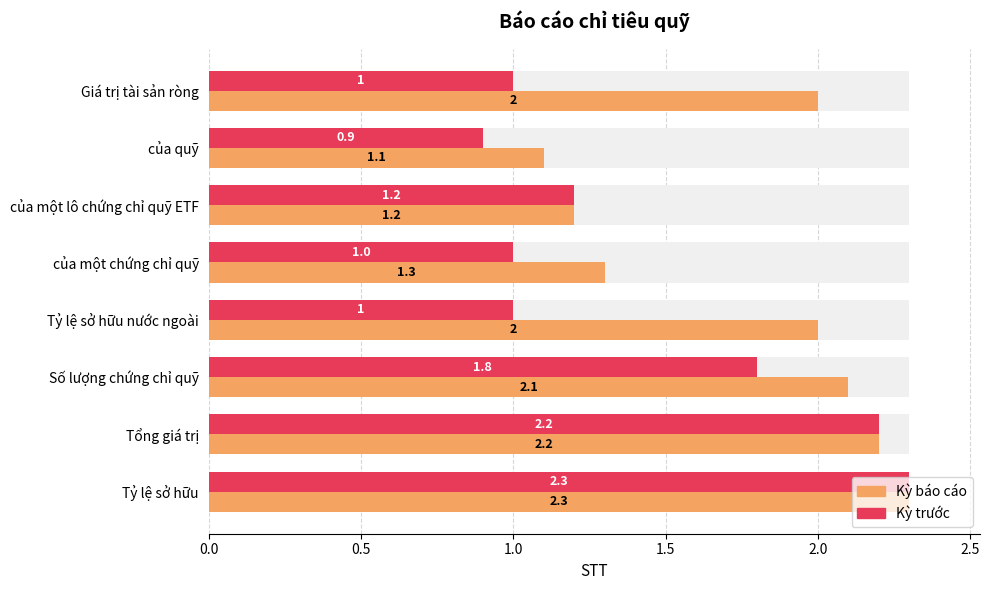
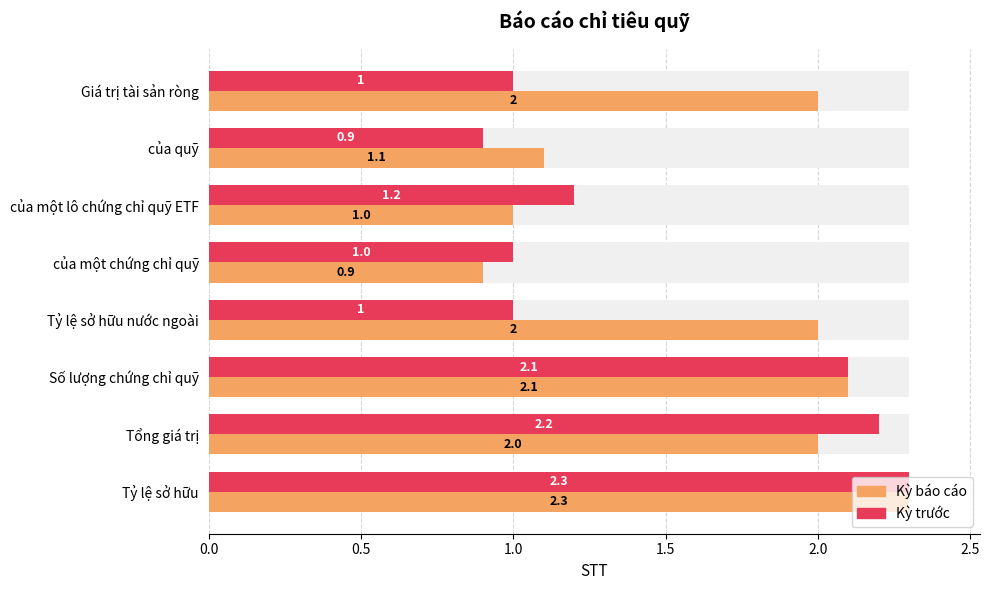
Kỳ báo cáo, của một lô chứng chỉ quỹ ETF: 1.2 -> 1.0
Kỳ báo cáo, của một chứng chỉ quỹ: 1.3 -> 0.9
Kỳ trước, Số lượng chứng chỉ quỹ: 1.8 -> 2.1
Kỳ báo cáo, Tổng giá trị: 2.2 -> 2.0
